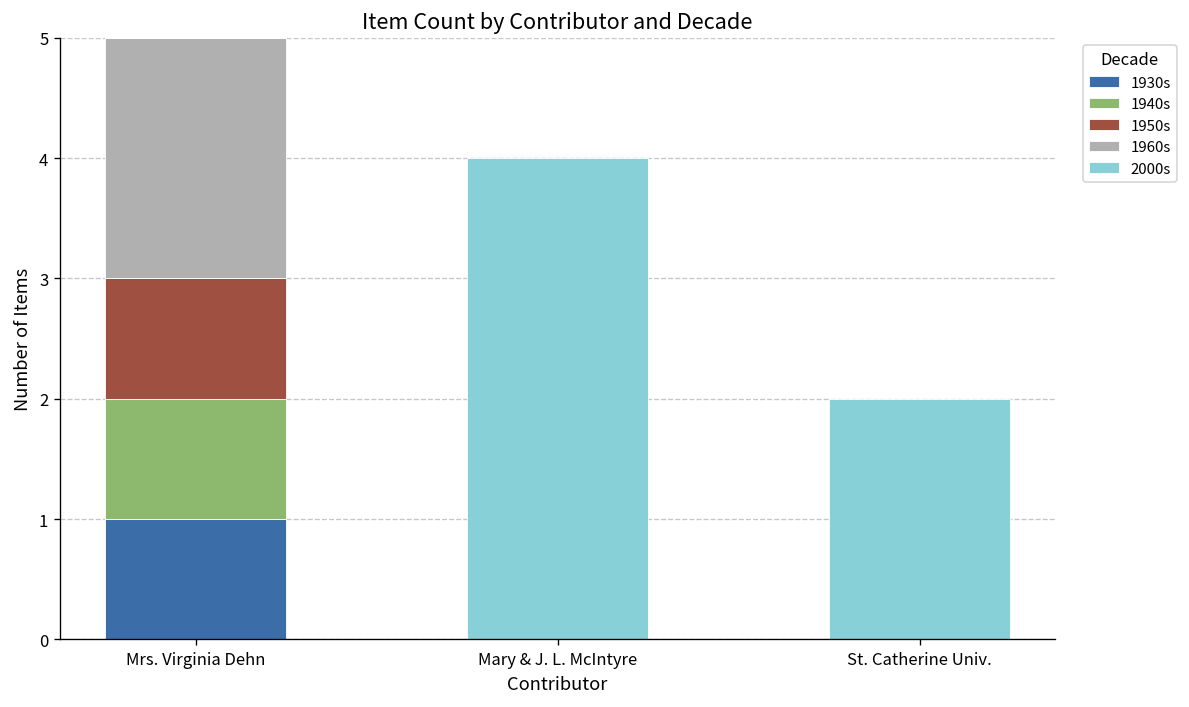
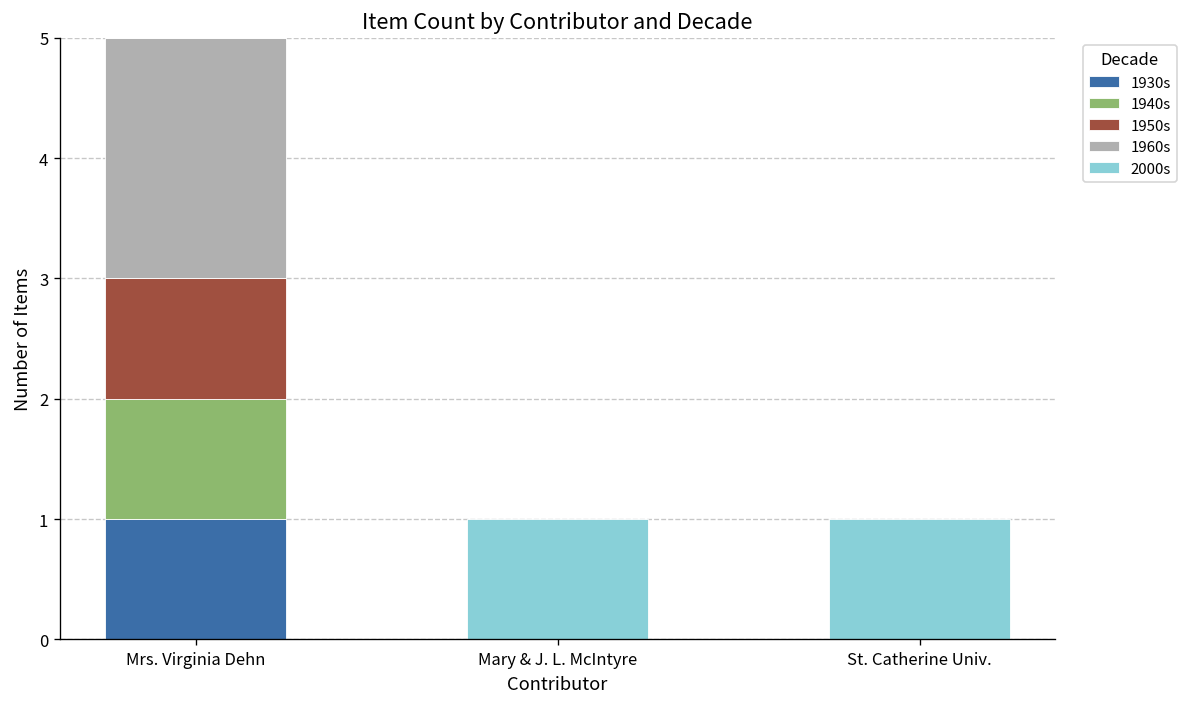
2000s, Mary & J. L. McIntyre: 4 -> 1
2000s, St. Catherine Univ.: 2 -> 1
